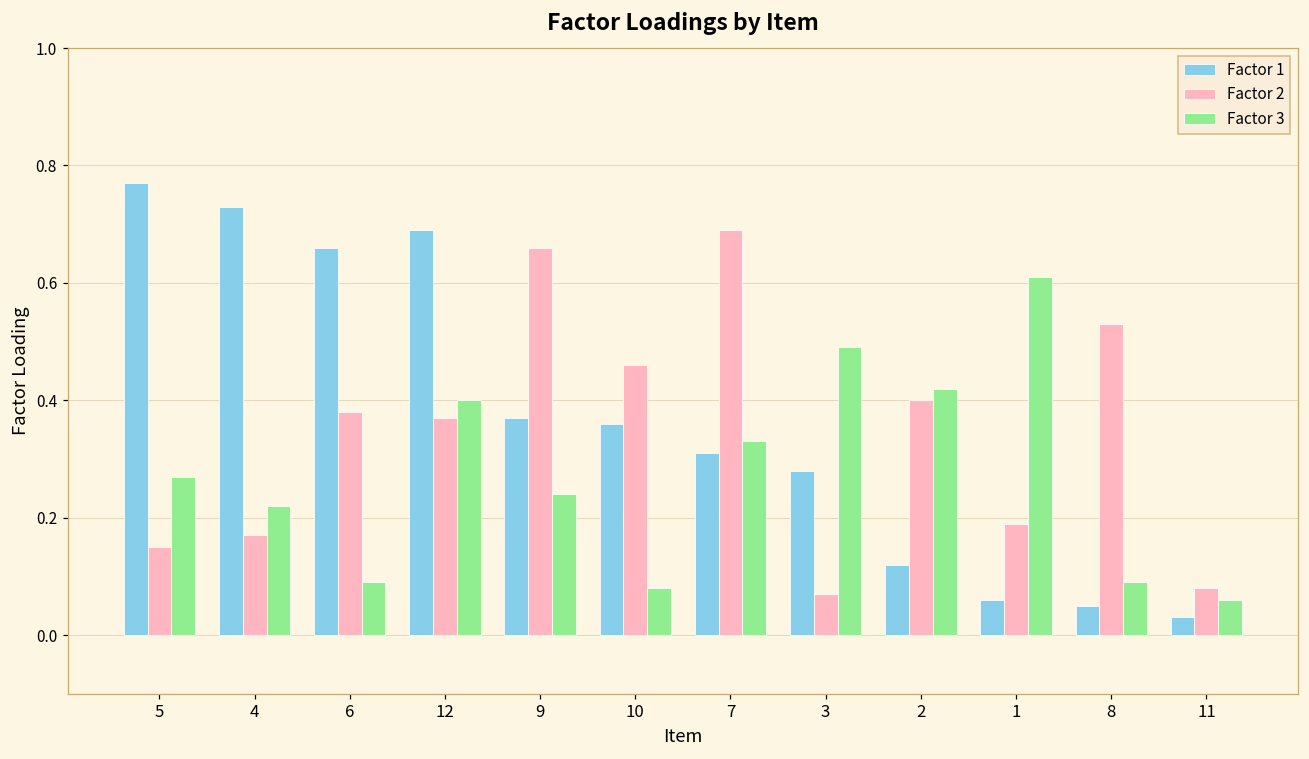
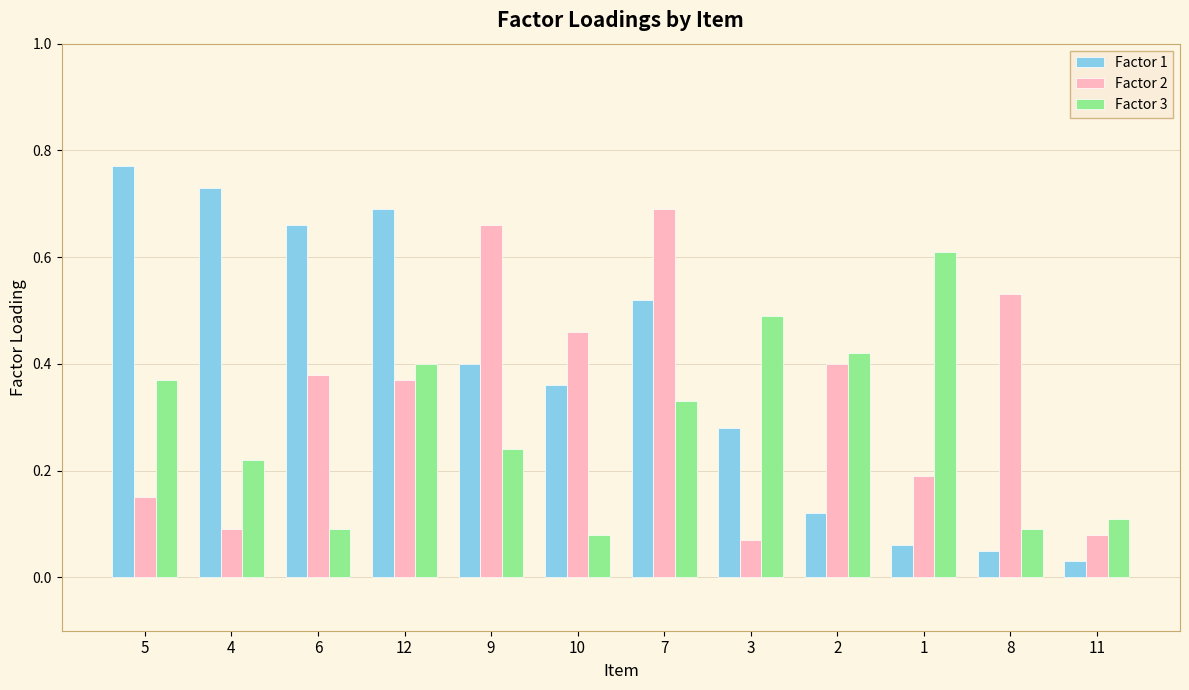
Factor 3, 5: 0.27 -> 0.37
Factor 2, 4: 0.17 -> 0.09
Factor 1, 9: 0.37 -> 0.40
Factor 1, 7: 0.31 -> 0.52
Factor 3, 11: 0.06 -> 0.11
